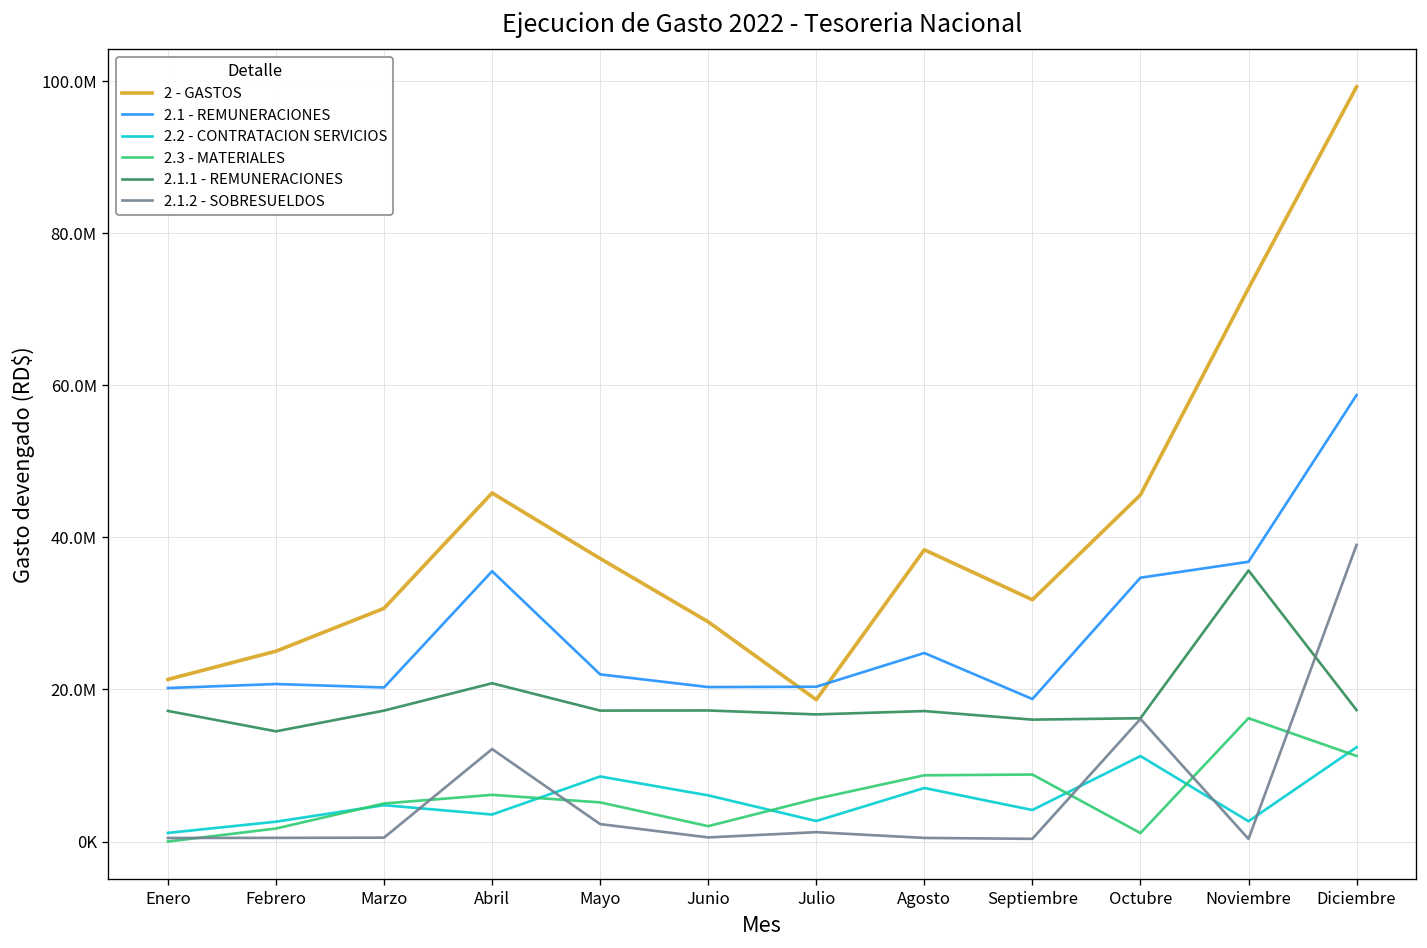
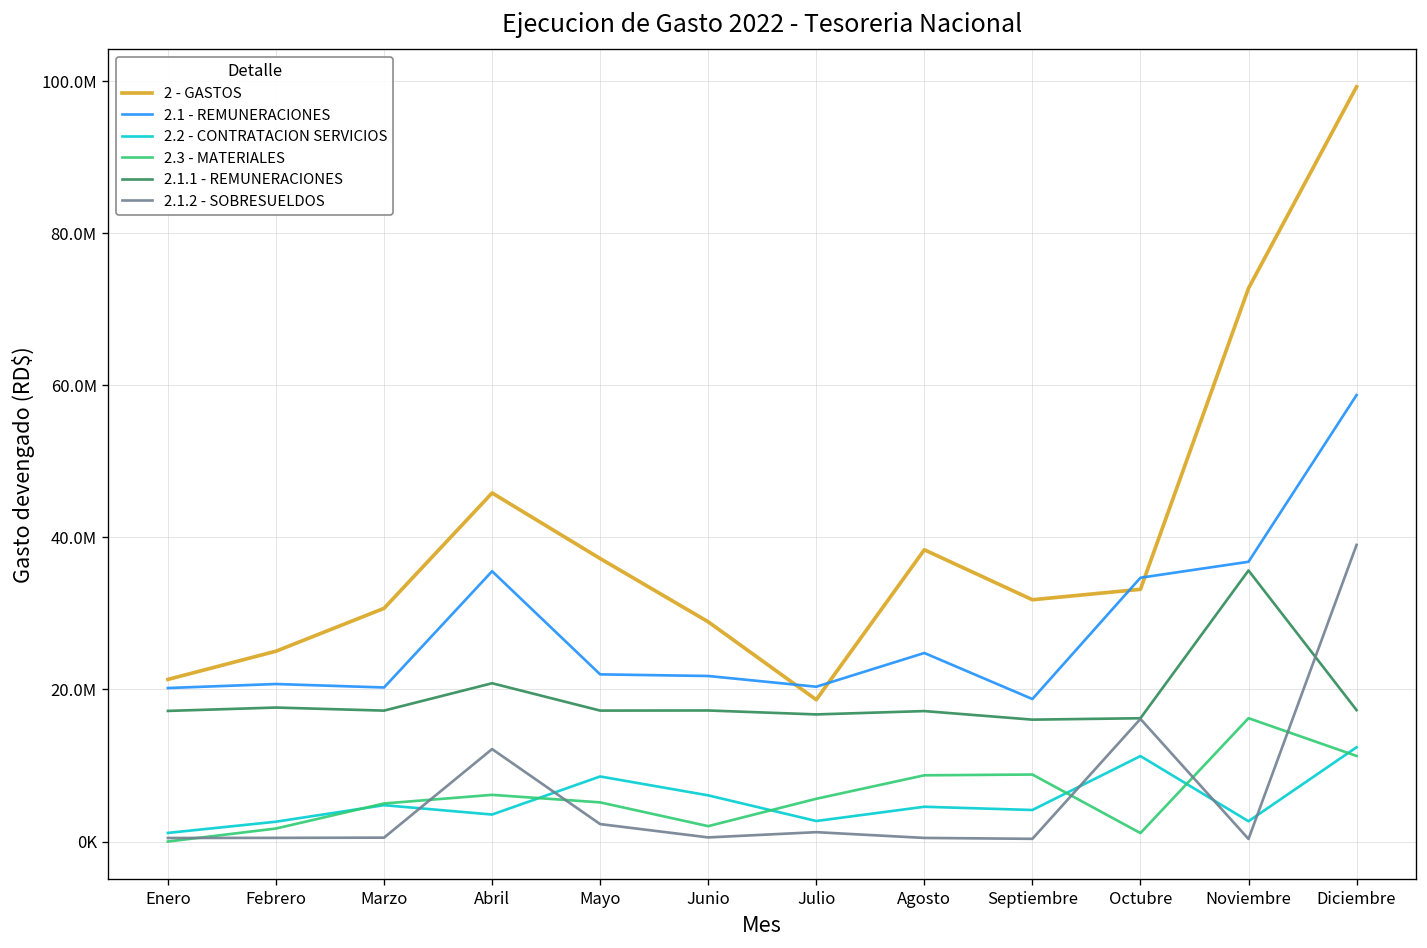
2.1.1 - REMUNERACIONES, Febrero: 14000000 -> 18000000
2.1 - REMUNERACIONES, Junio: 20000000 -> 22000000
2.2 - CONTRATACION SERVICIOS, Agosto: 7000000 -> 5000000
2 - GASTOS, Octubre: 46000000 -> 33000000
